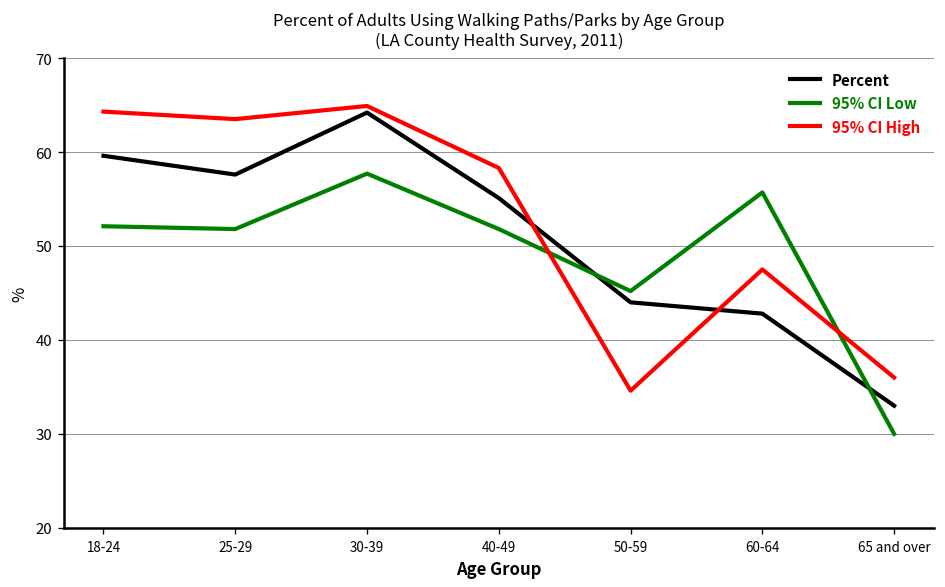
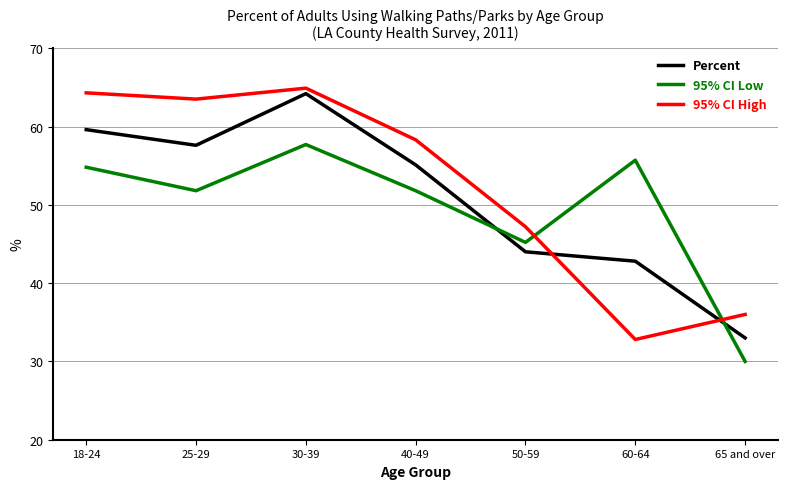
95% CI Low, 18-24: 52 -> 55
95% CI High, 50-59: 35 -> 47
95% CI High, 60-64: 48 -> 33
